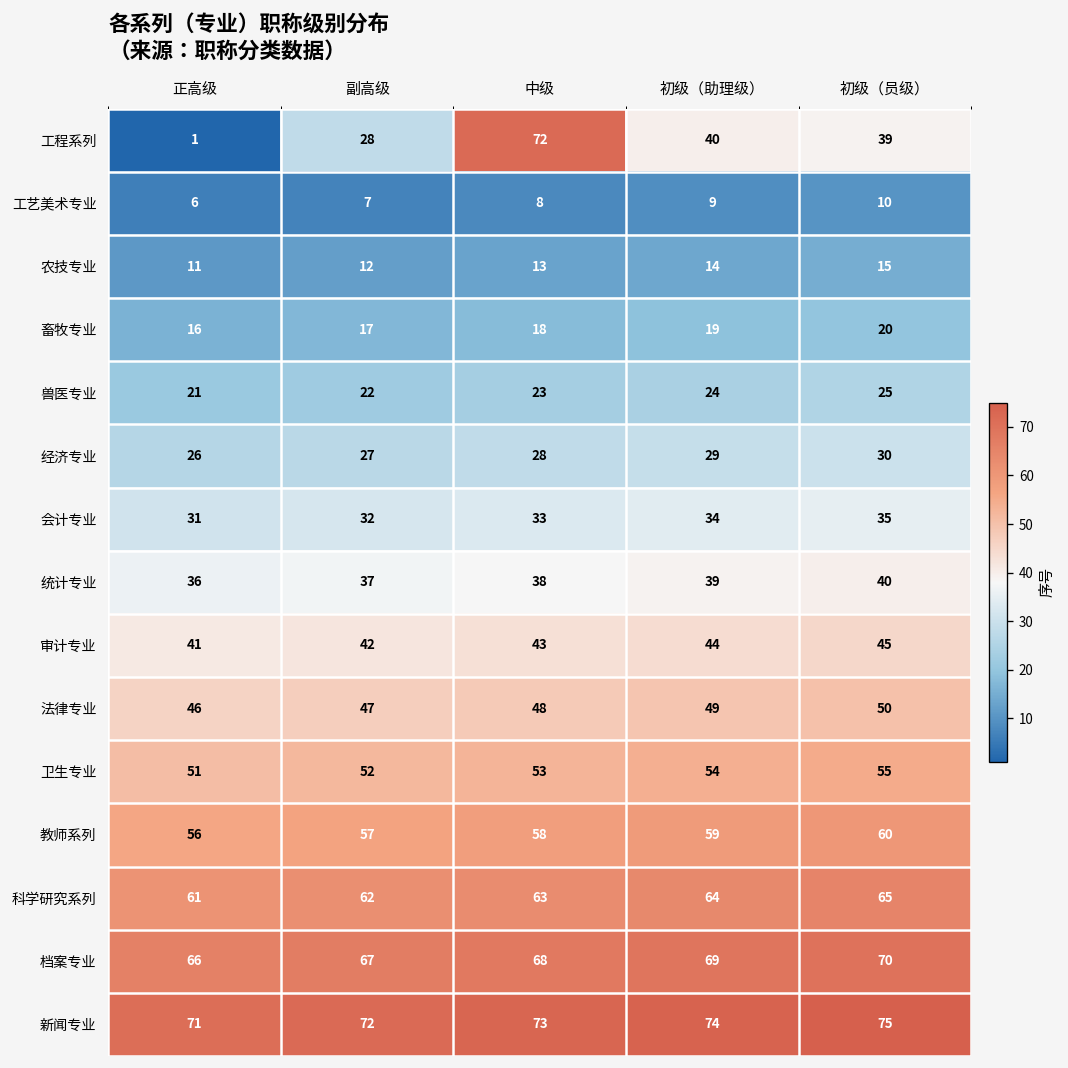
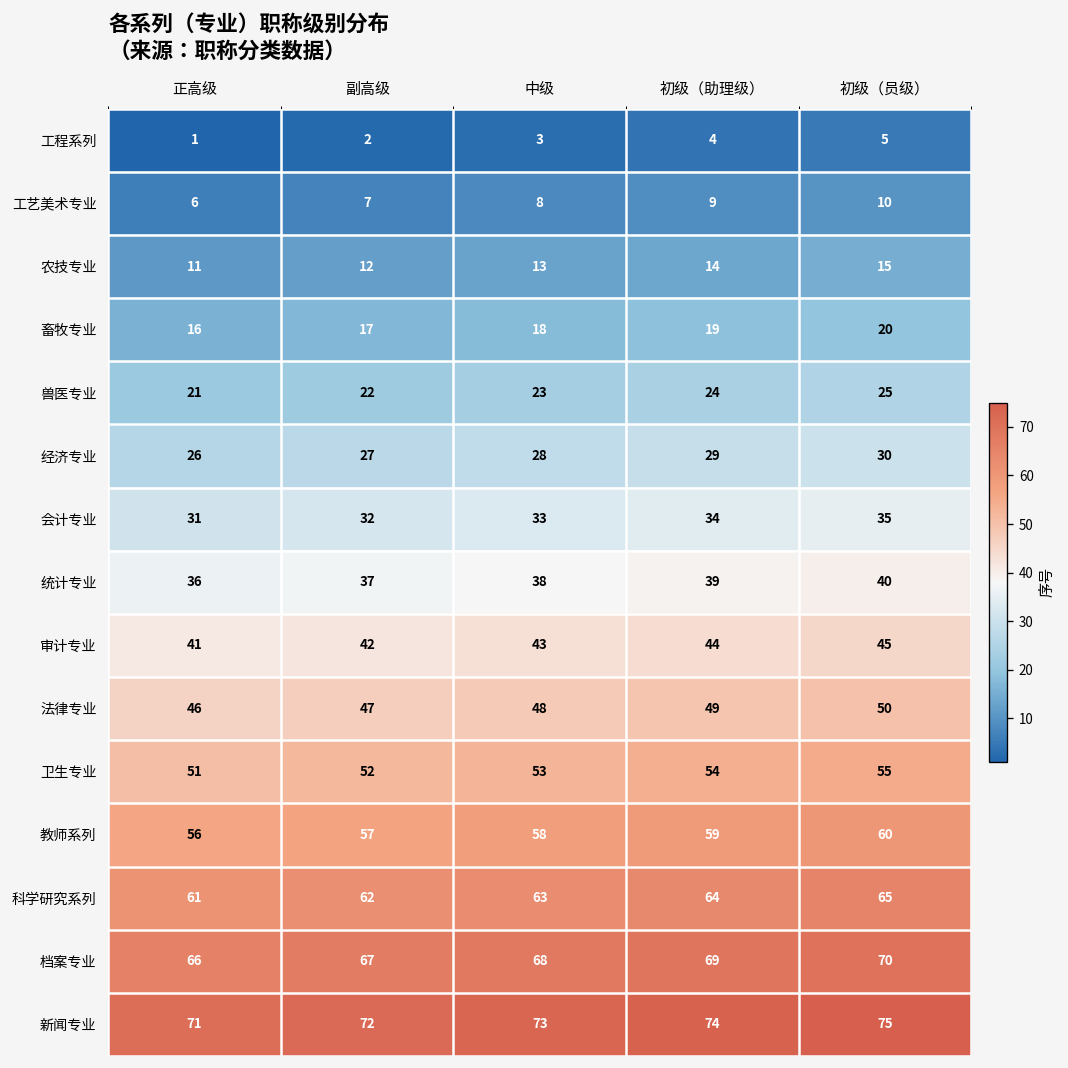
工程系列, 副高级: 28 -> 2
工程系列, 中级: 72 -> 3
工程系列, 初级（助理级）: 40 -> 4
工程系列, 初级（员级）: 39 -> 5
